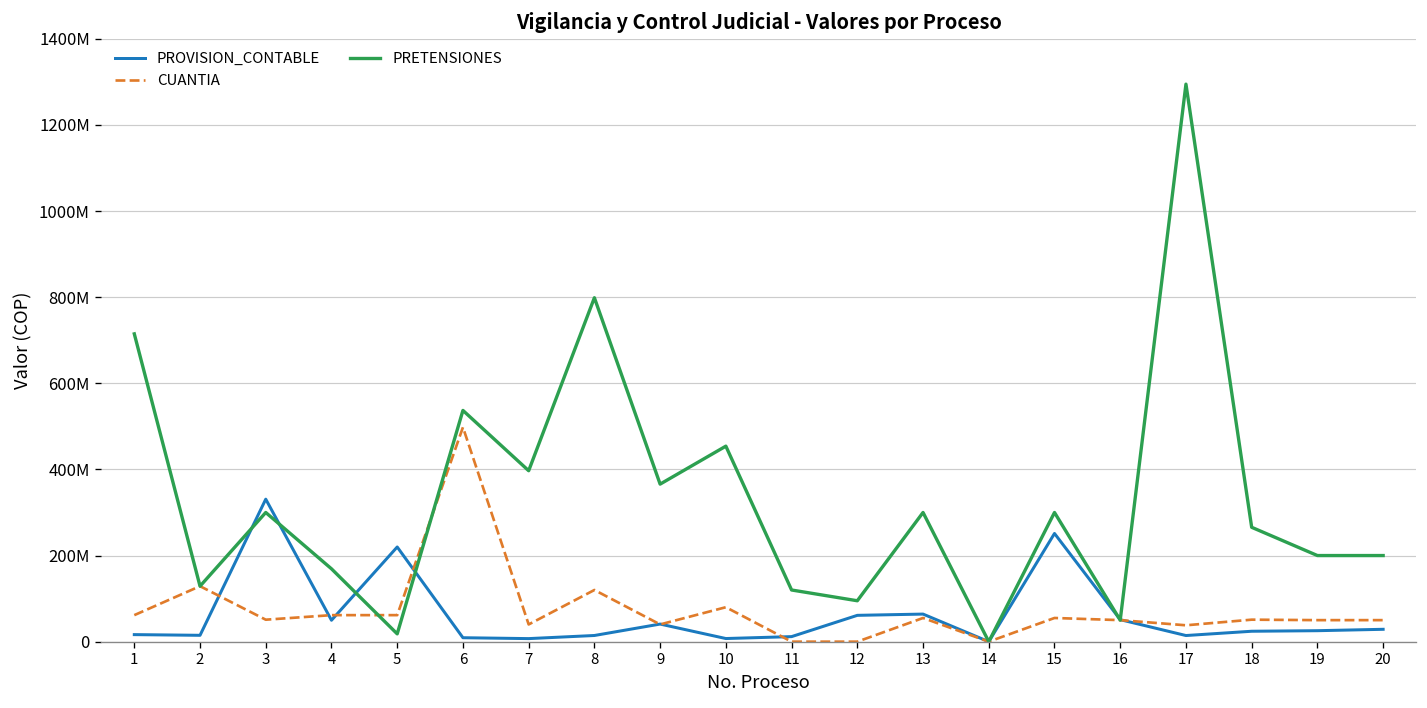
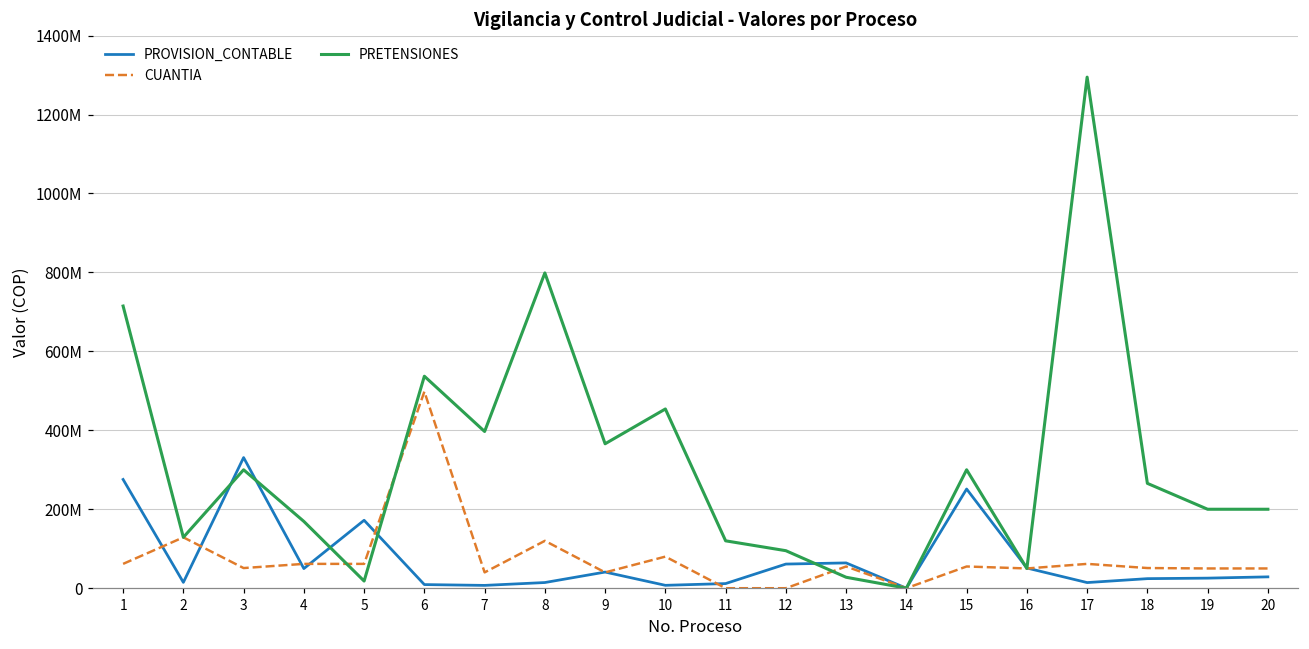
PROVISION_CONTABLE, 1: 20000000 -> 280000000
PROVISION_CONTABLE, 5: 220000000 -> 170000000
PRETENSIONES, 13: 300000000 -> 30000000
CUANTIA, 17: 40000000 -> 60000000
